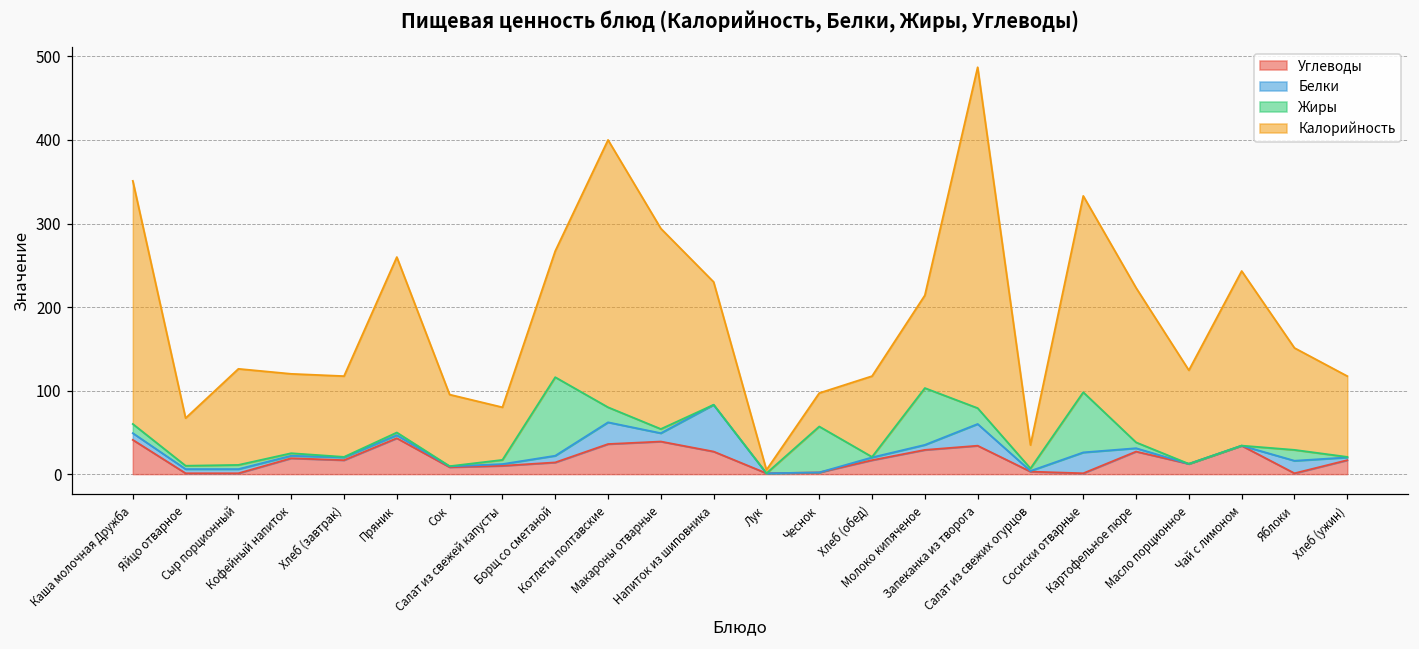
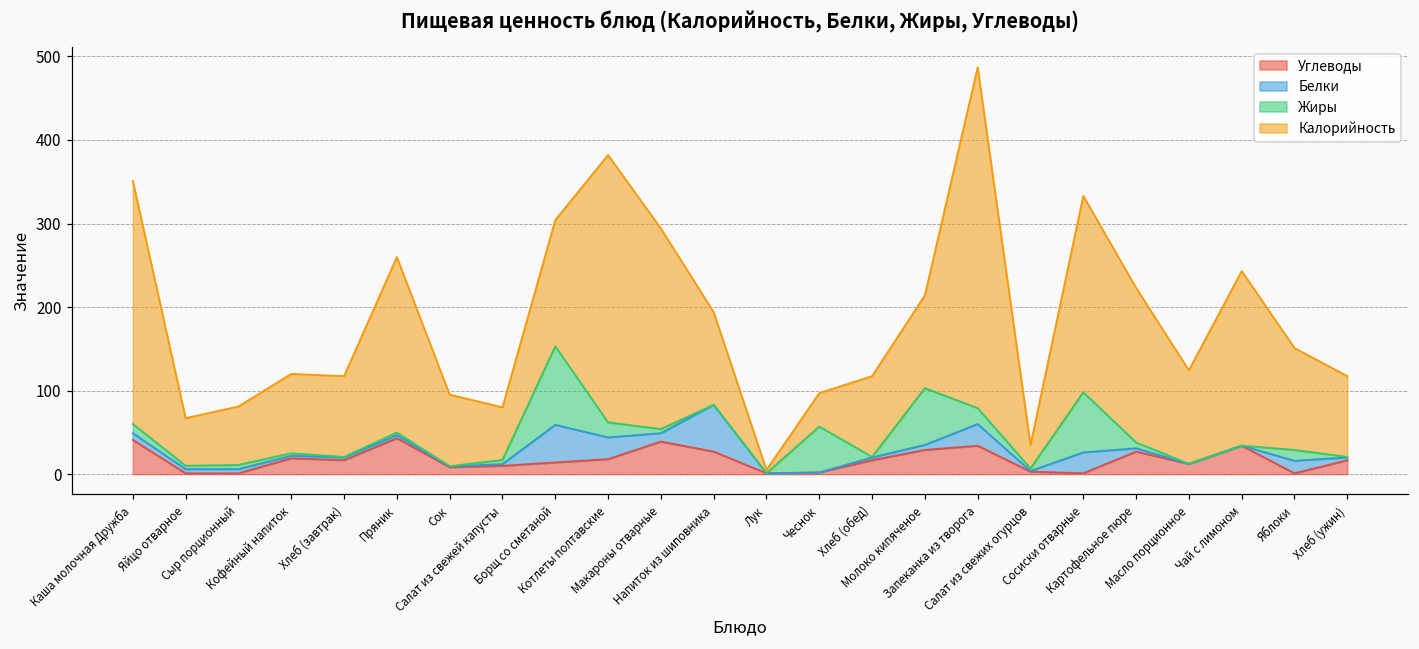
Калорийность, Сыр порционный: 120 -> 70
Белки, Борщ со сметаной: 10 -> 50
Углеводы, Котлеты полтавские: 40 -> 20
Калорийность, Напиток из шиповника: 150 -> 110
